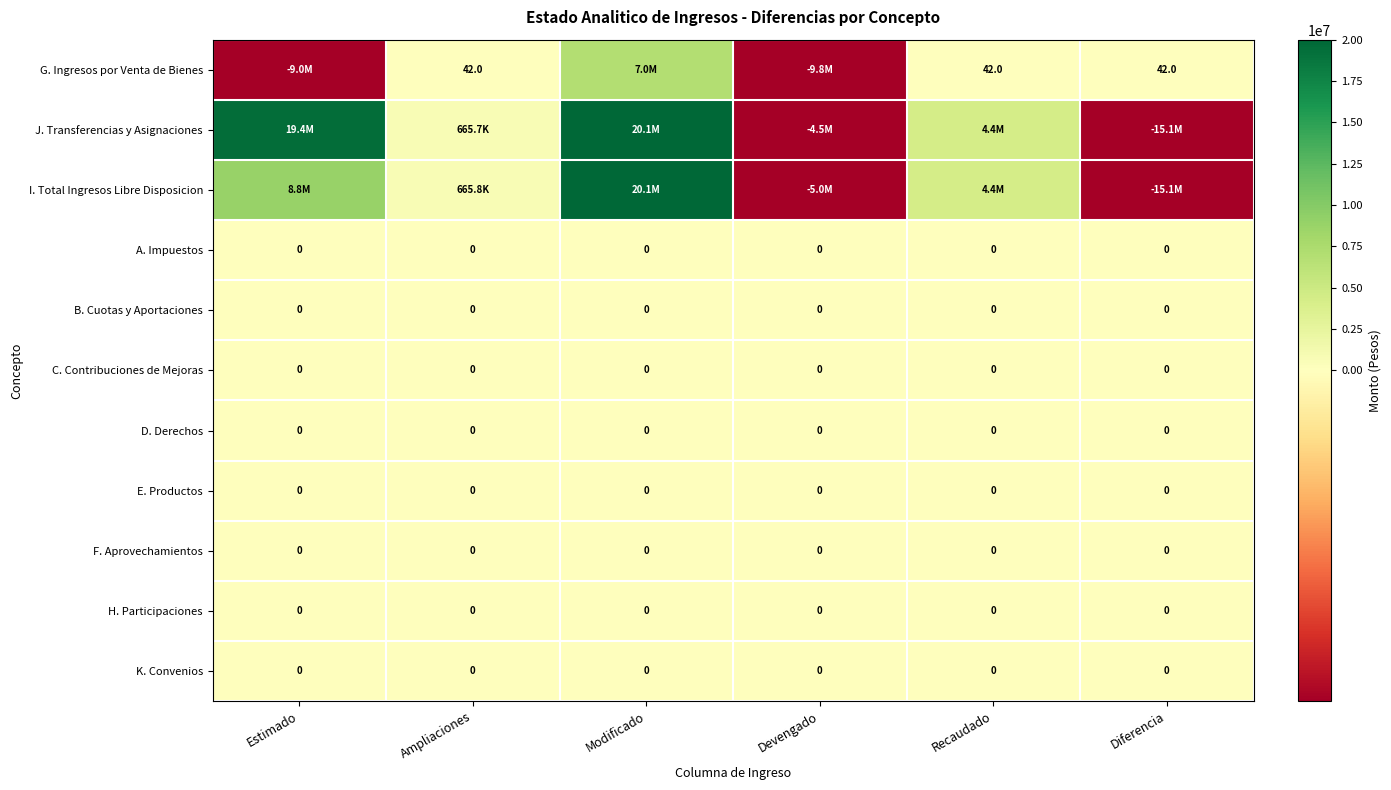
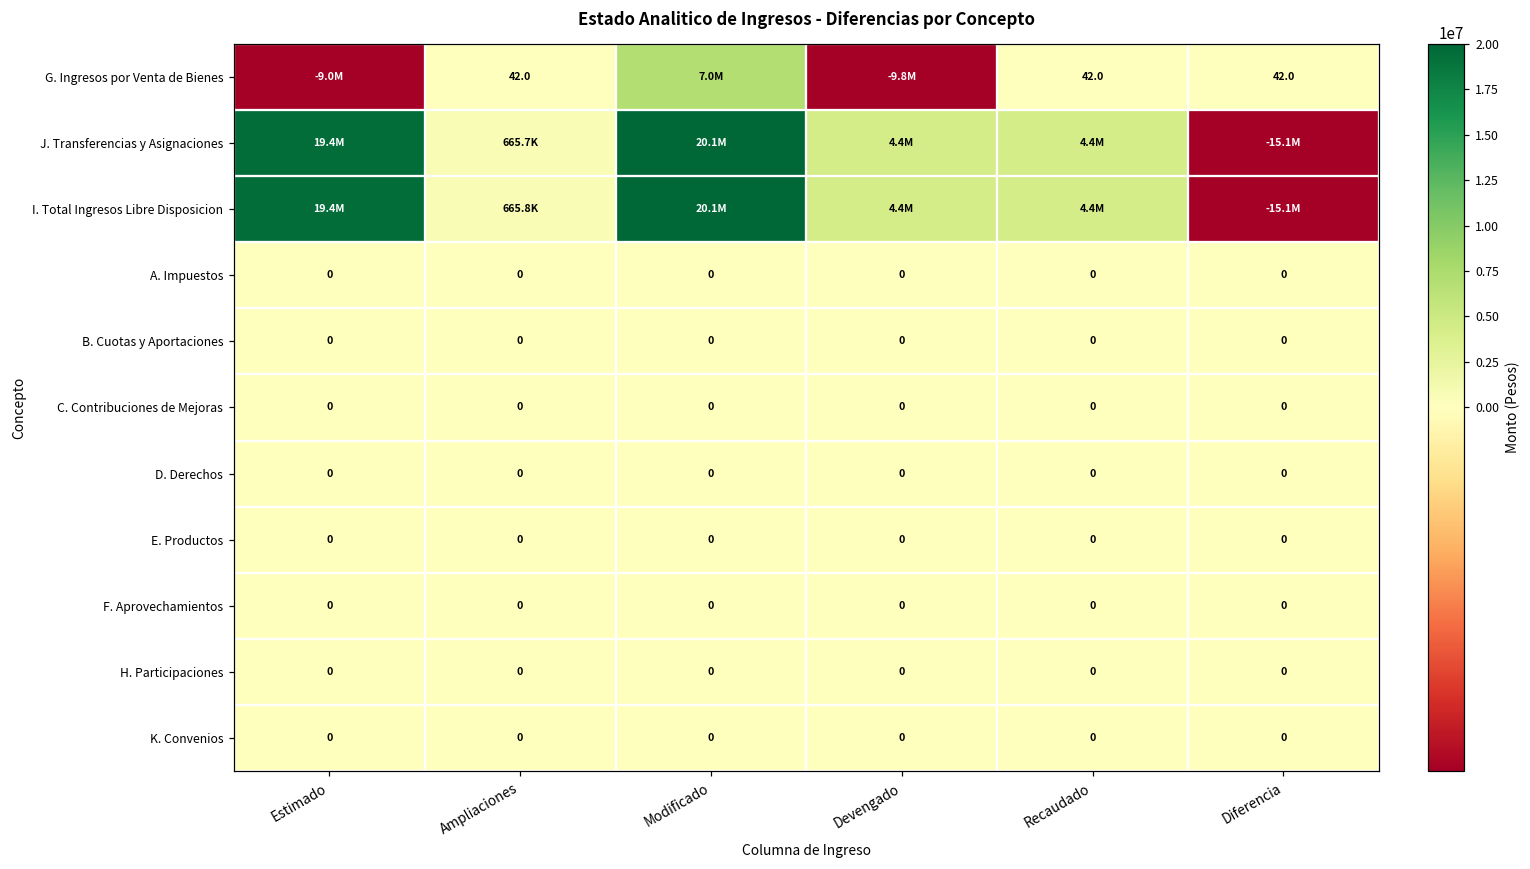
J. Transferencias y Asignaciones, Devengado: -4.5M -> 4.4M
I. Total Ingresos Libre Disposicion, Estimado: 8.8M -> 19.4M
I. Total Ingresos Libre Disposicion, Devengado: -5.0M -> 4.4M
